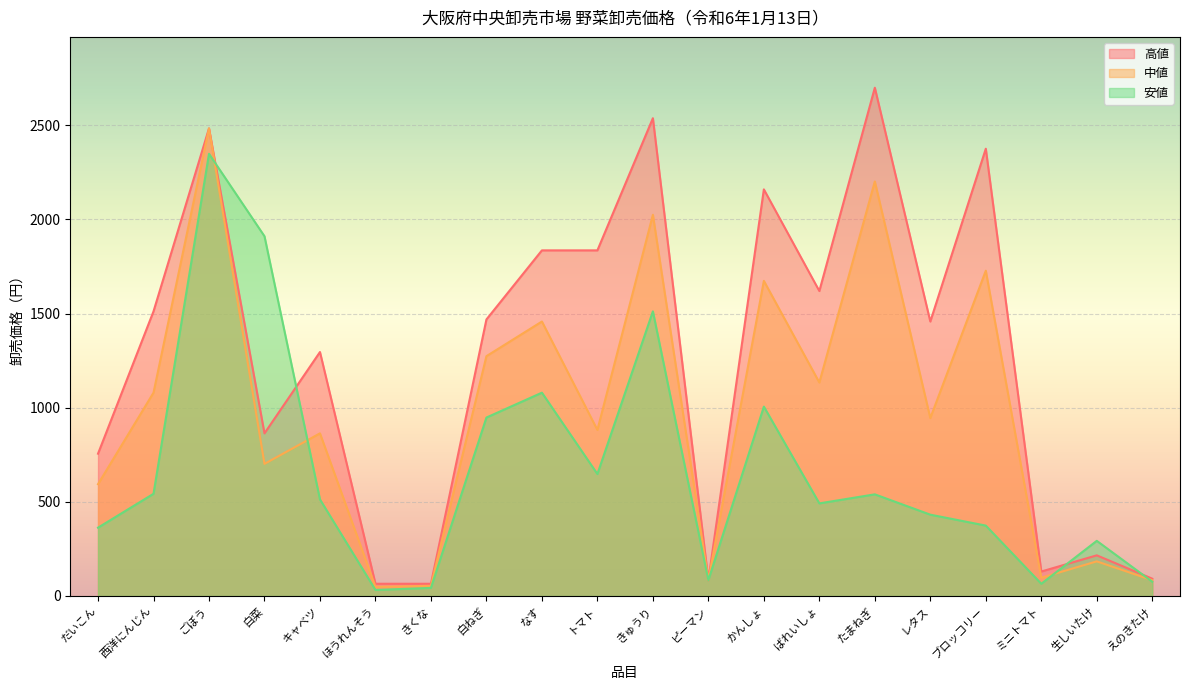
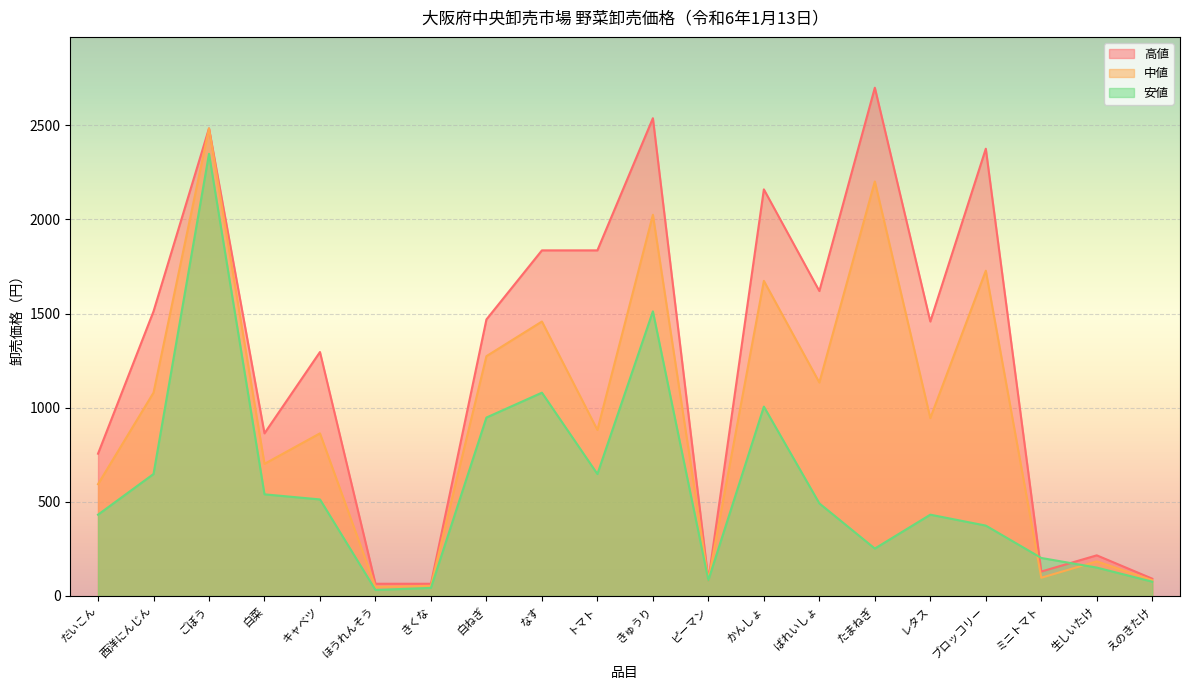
安値, だいこん: 360 -> 430
安値, 西洋にんじん: 540 -> 650
安値, 白菜: 1910 -> 540
安値, たまねぎ: 540 -> 250
安値, ミニトマト: 70 -> 200
安値, 生しいたけ: 290 -> 150
